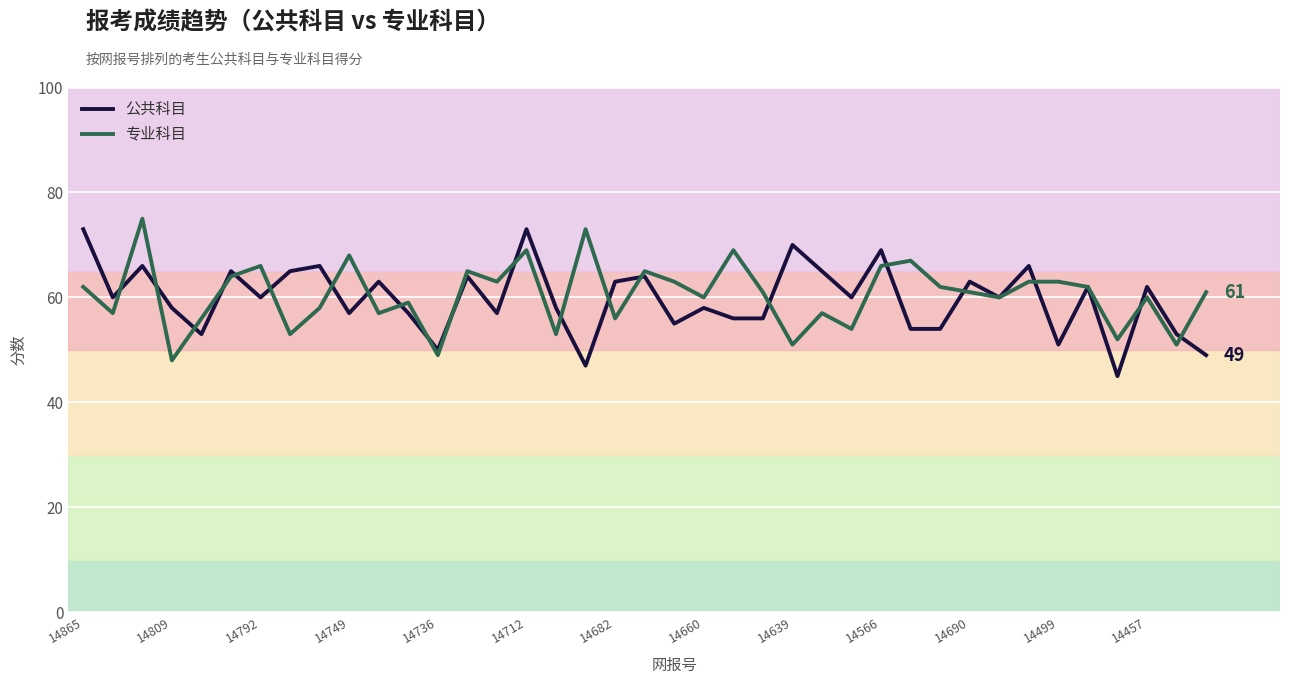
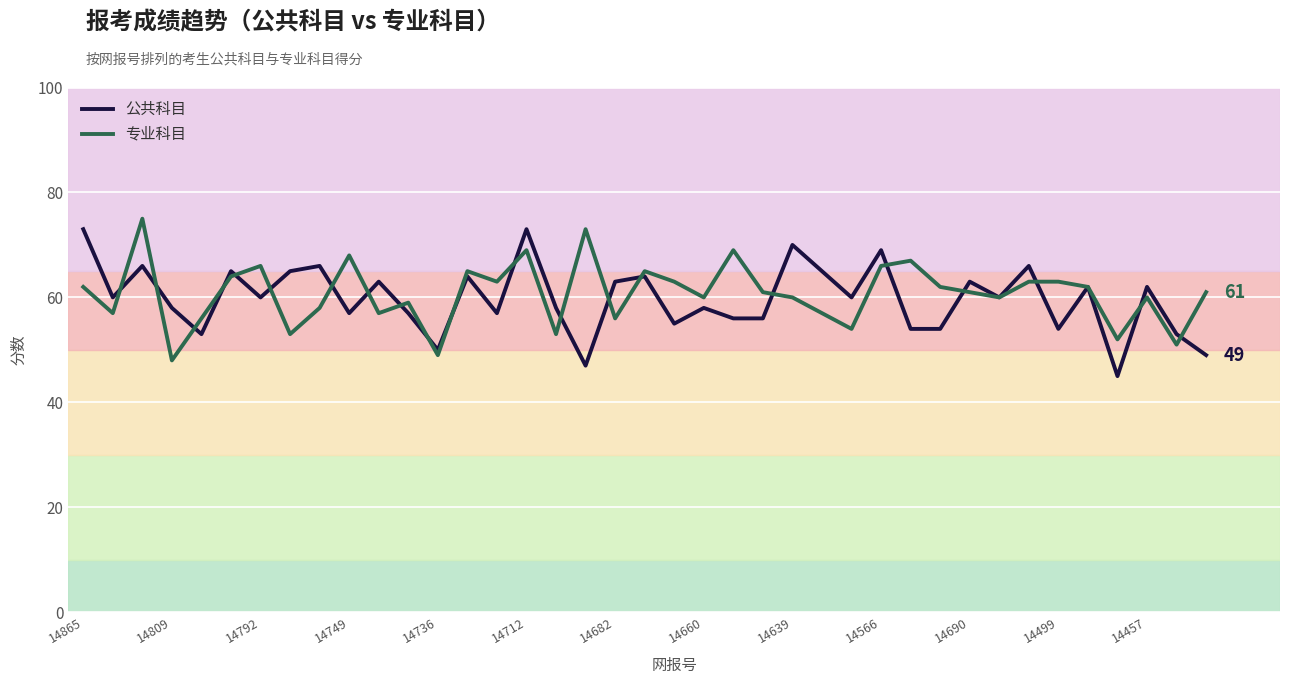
专业科目, 14639: 51 -> 60
公共科目, 14499: 51 -> 54
